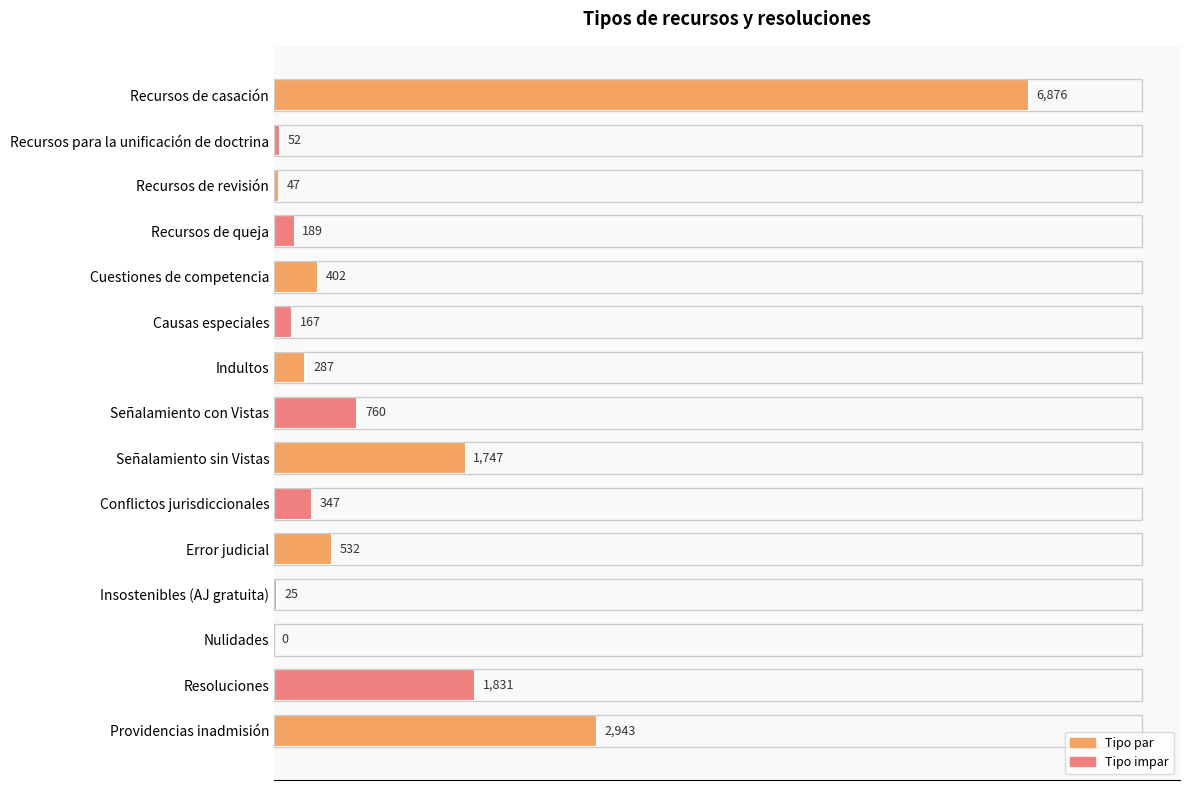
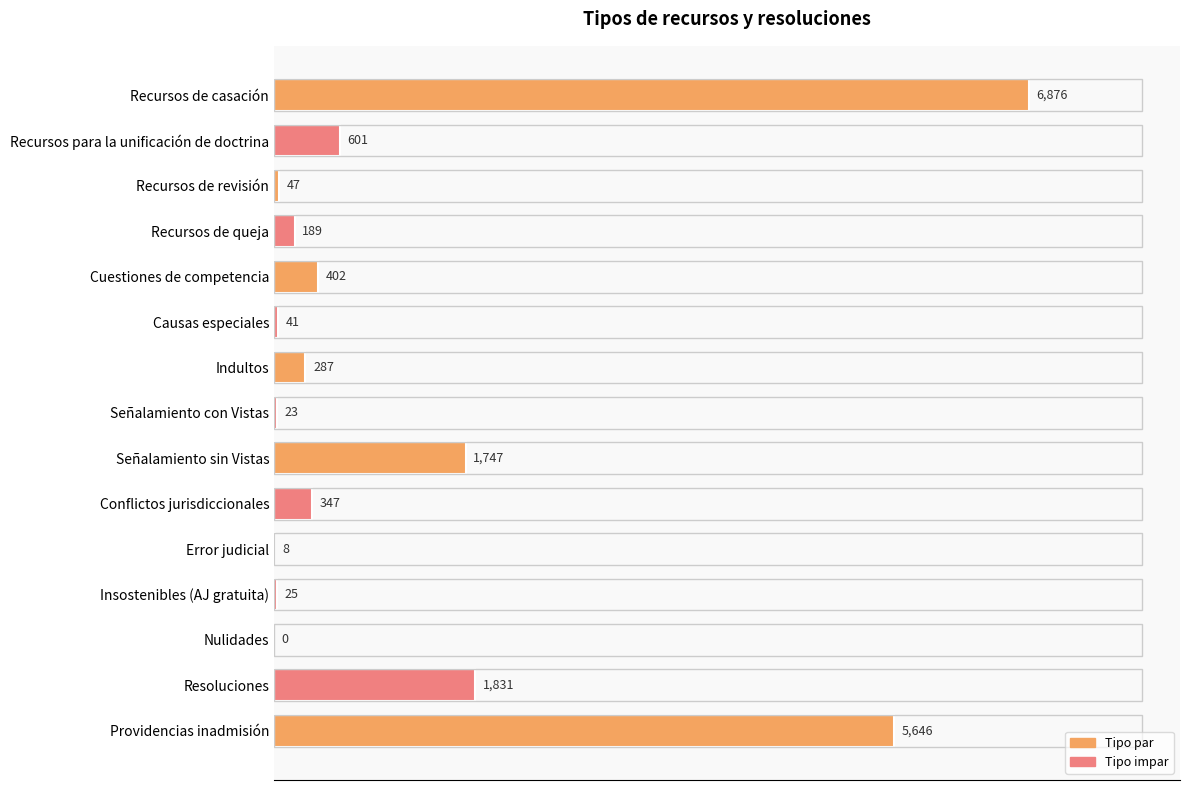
Recursos para la unificación de doctrina: 52 -> 601
Causas especiales: 167 -> 41
Señalamiento con Vistas: 760 -> 23
Error judicial: 532 -> 8
Providencias inadmisión: 2,943 -> 5,646
